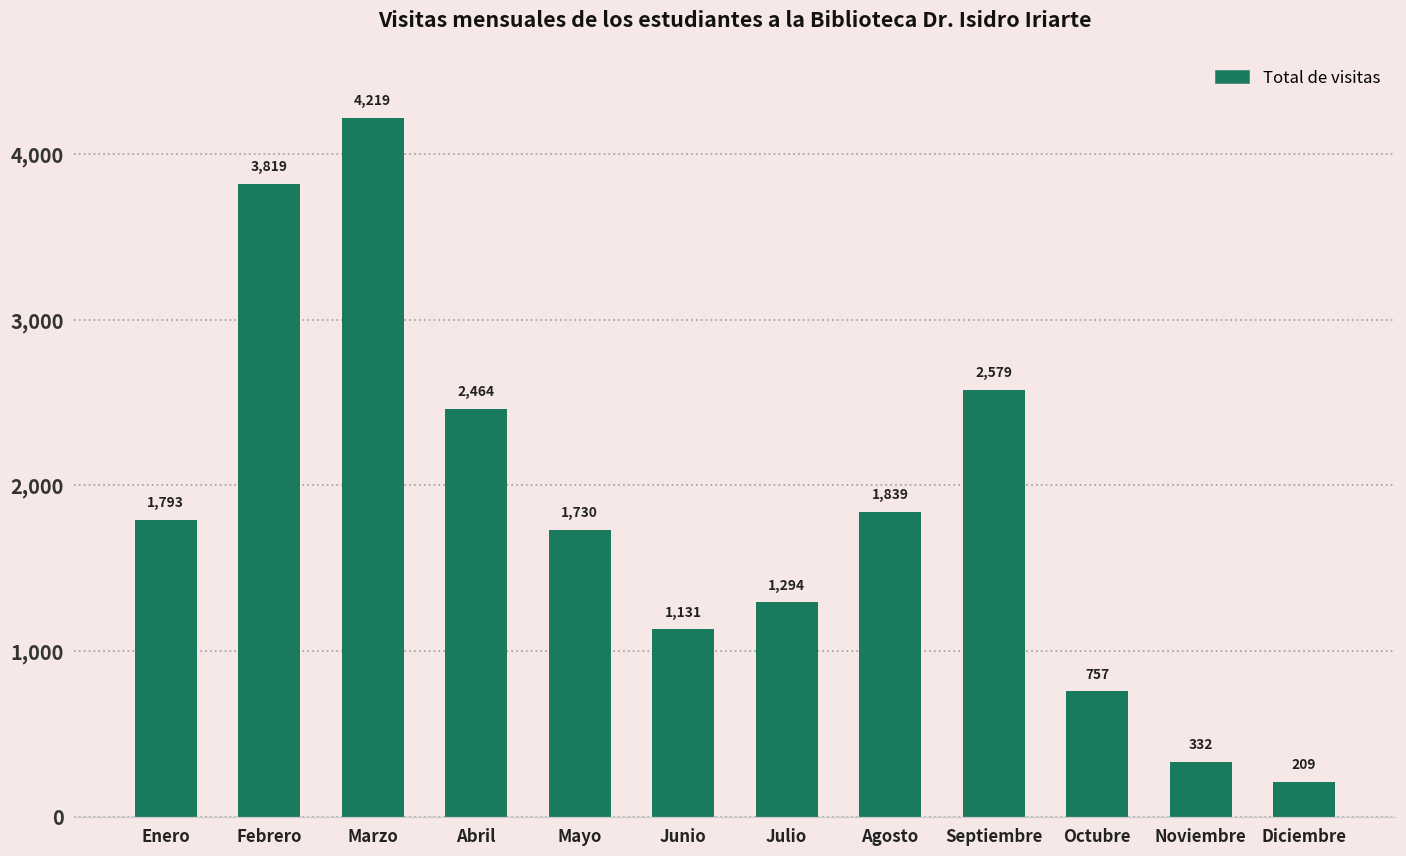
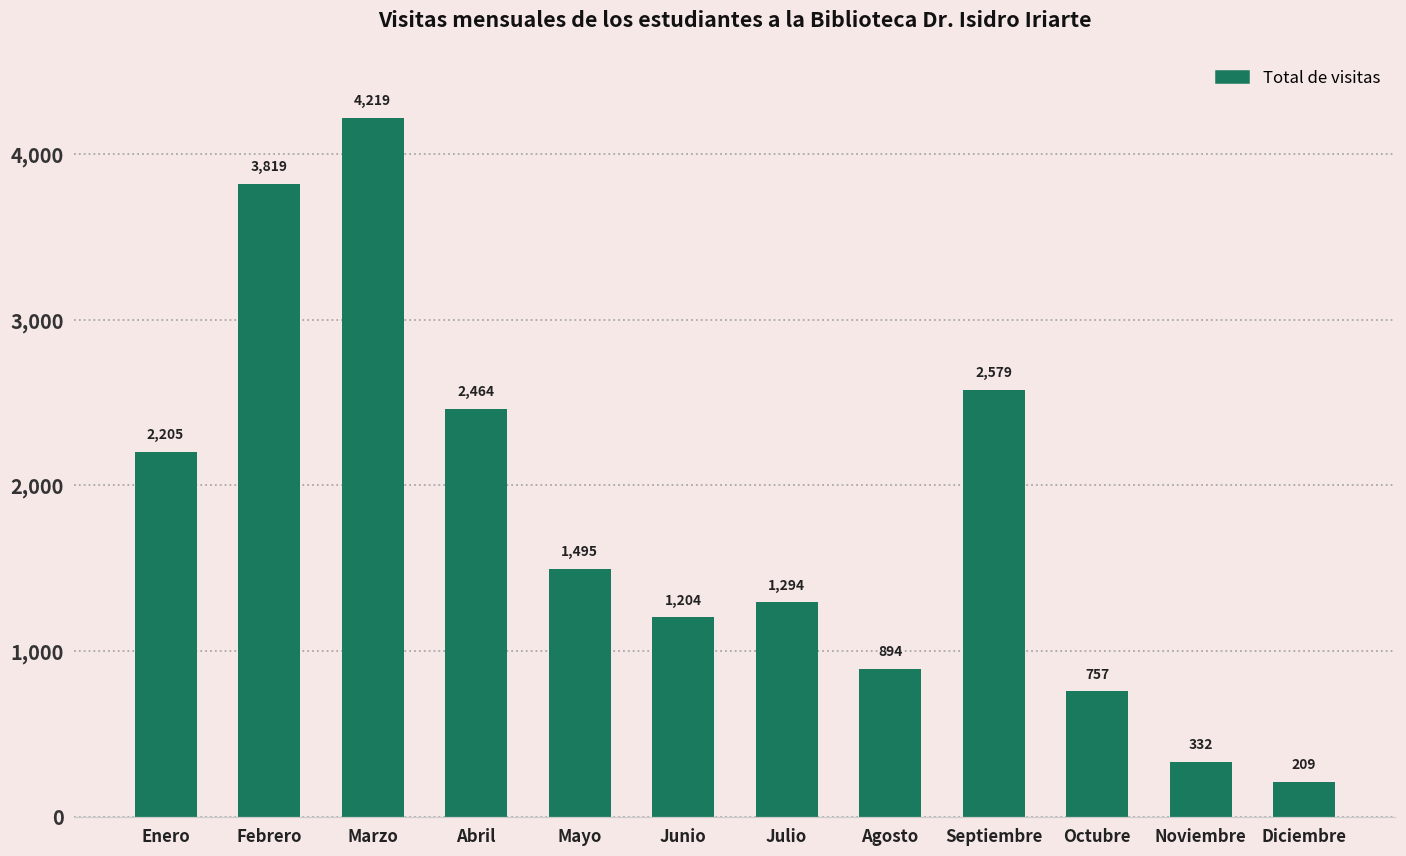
Enero: 1,793 -> 2,205
Mayo: 1,730 -> 1,495
Junio: 1,131 -> 1,204
Agosto: 1,839 -> 894
